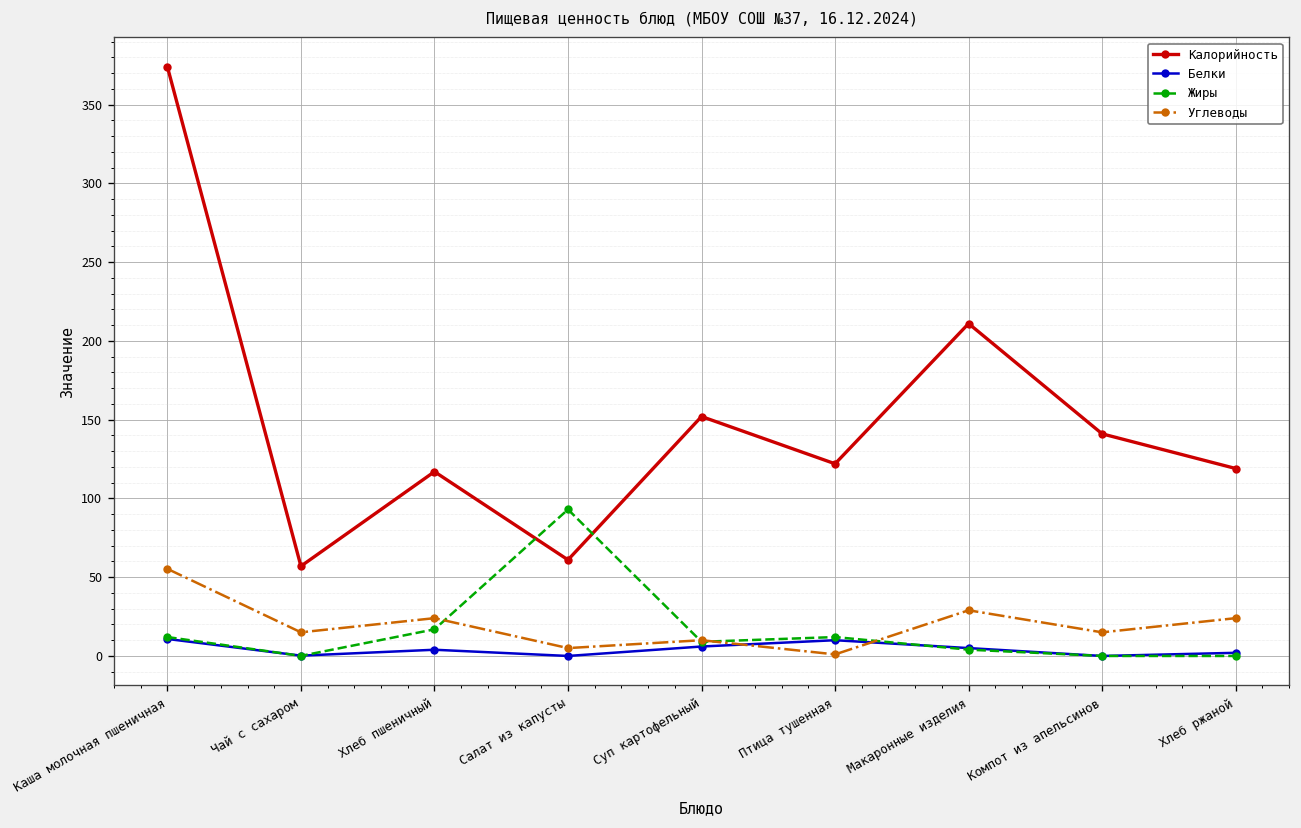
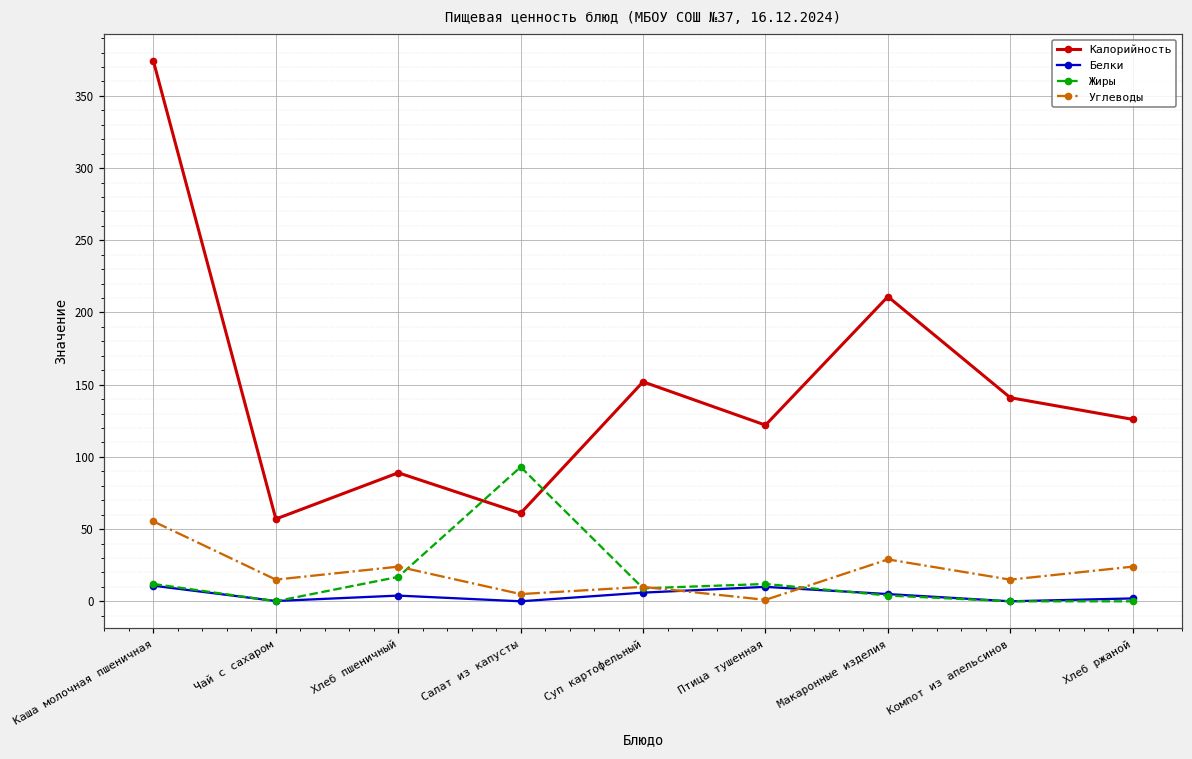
Калорийность, Хлеб пшеничный: 117 -> 89
Калорийность, Хлеб ржаной: 119 -> 126
